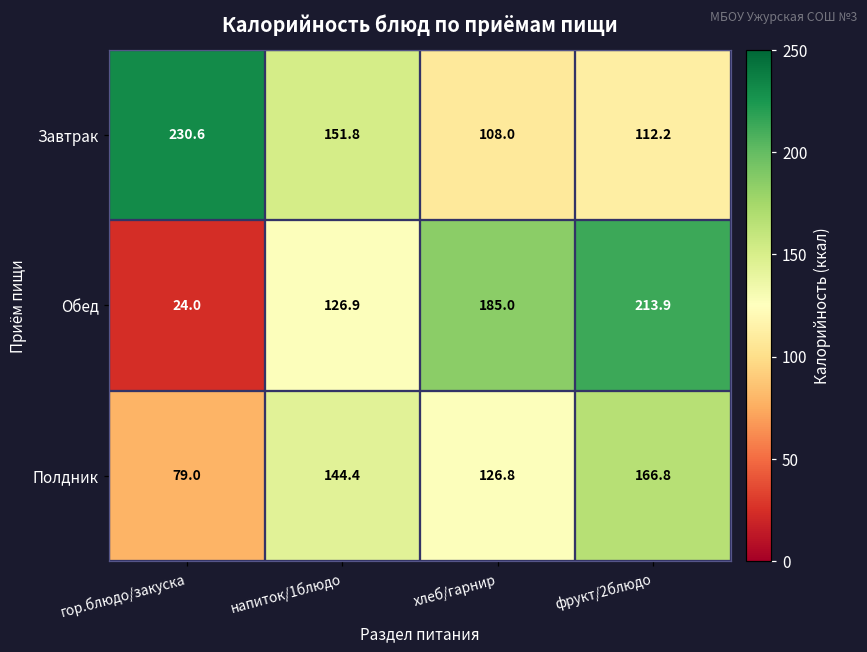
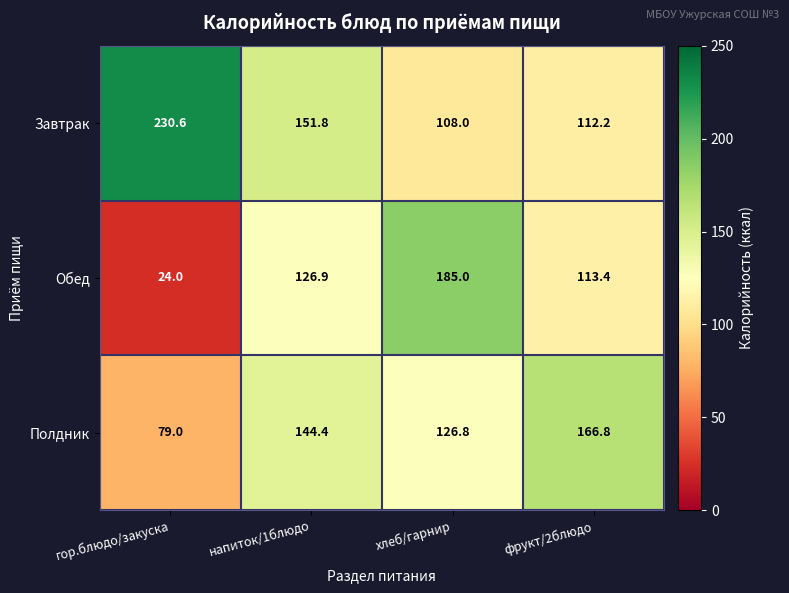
Обед, фрукт/2блюдо: 213.9 -> 113.4
